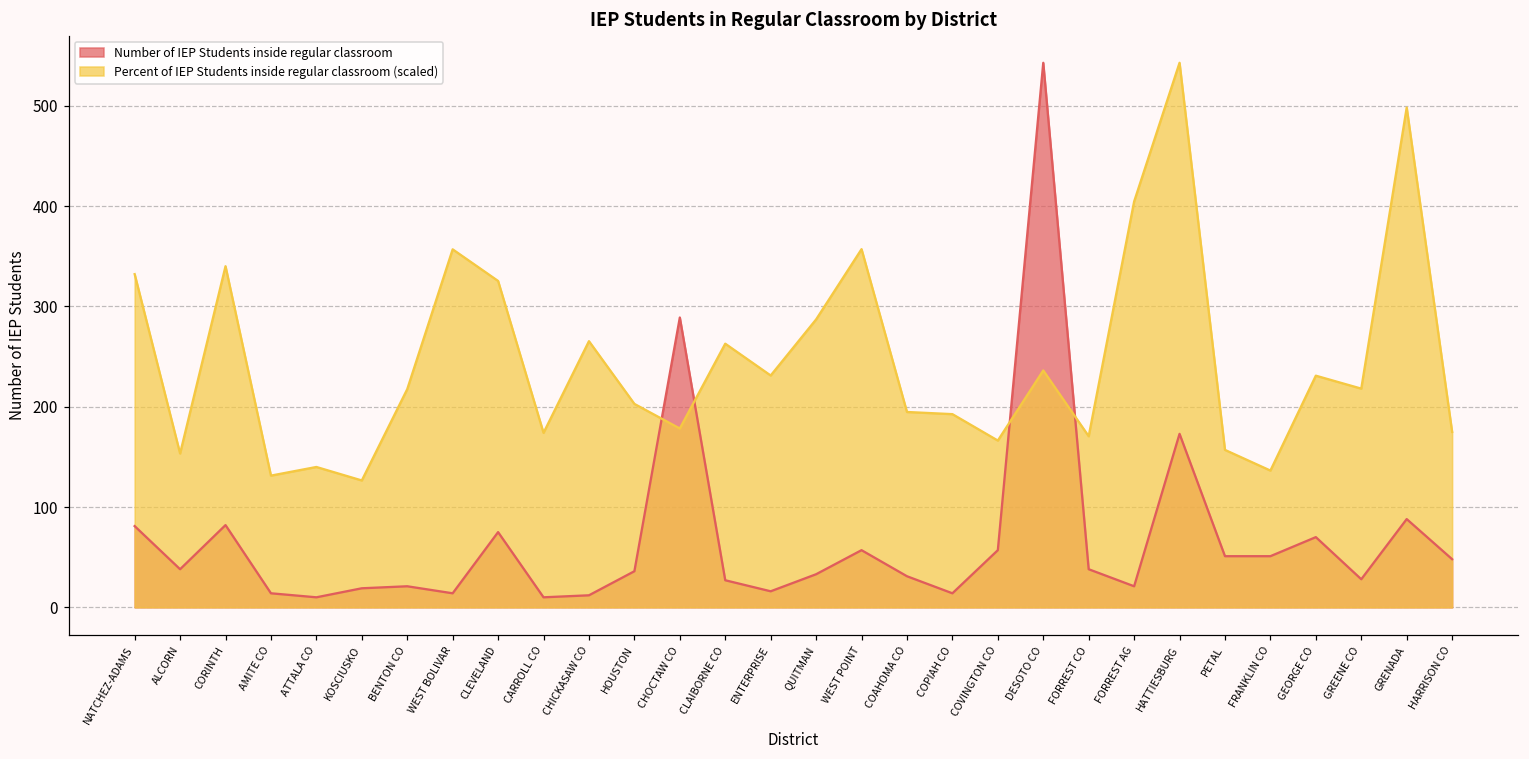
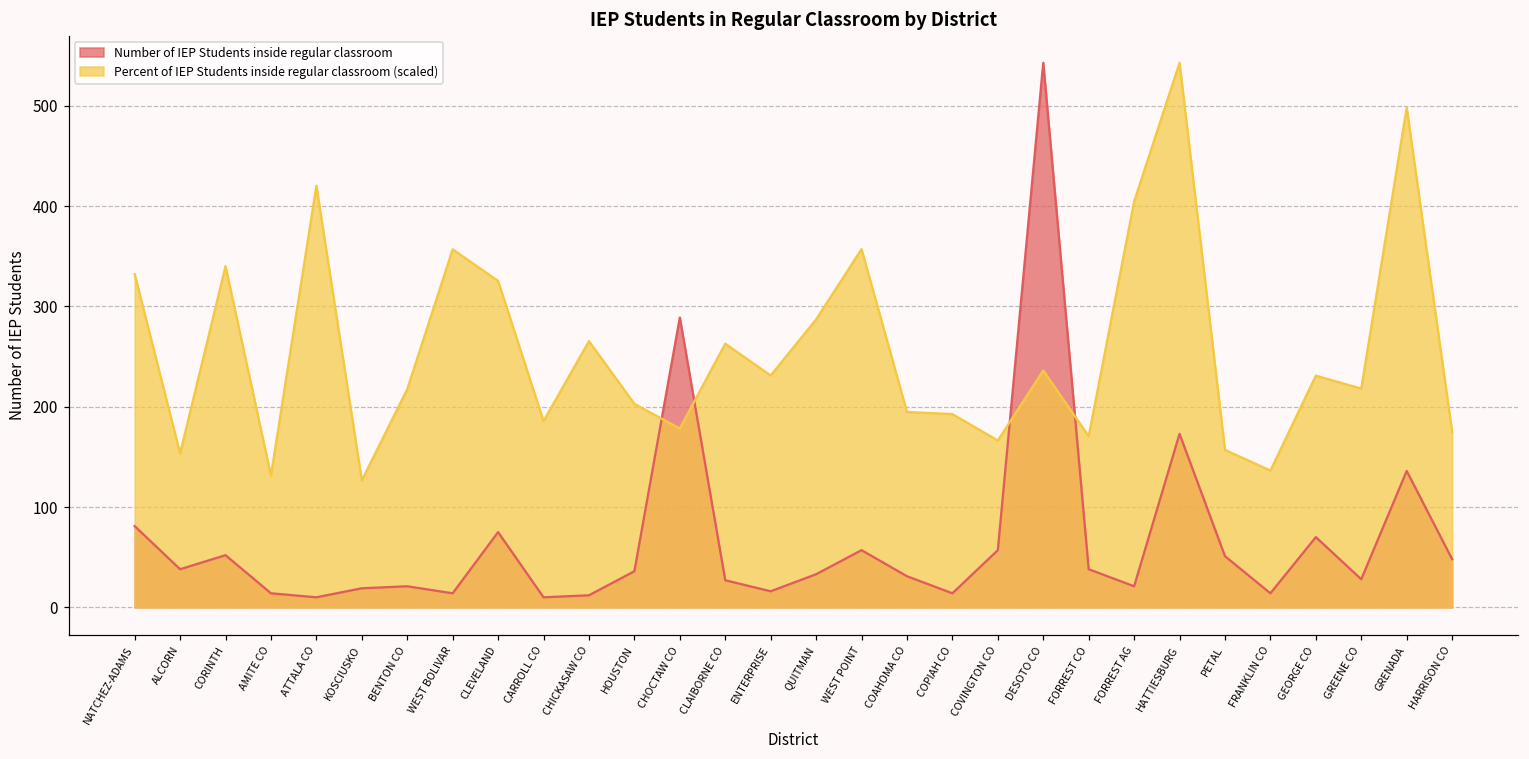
Number of IEP Students inside regular classroom, CORINTH: 80 -> 50
Percent of IEP Students inside regular classroom (scaled), ATTALA CO: 140 -> 420
Percent of IEP Students inside regular classroom (scaled), CARROLL CO: 170 -> 190
Number of IEP Students inside regular classroom, FRANKLIN CO: 50 -> 10
Number of IEP Students inside regular classroom, GRENADA: 90 -> 140
